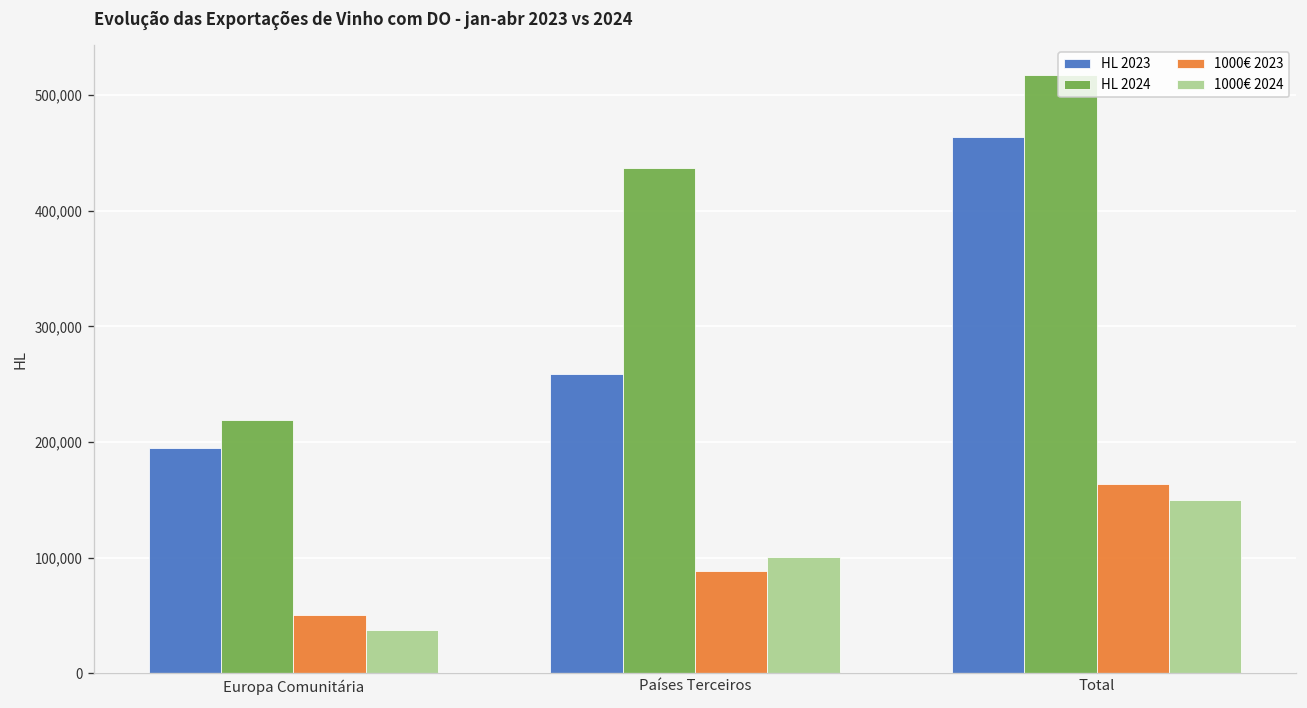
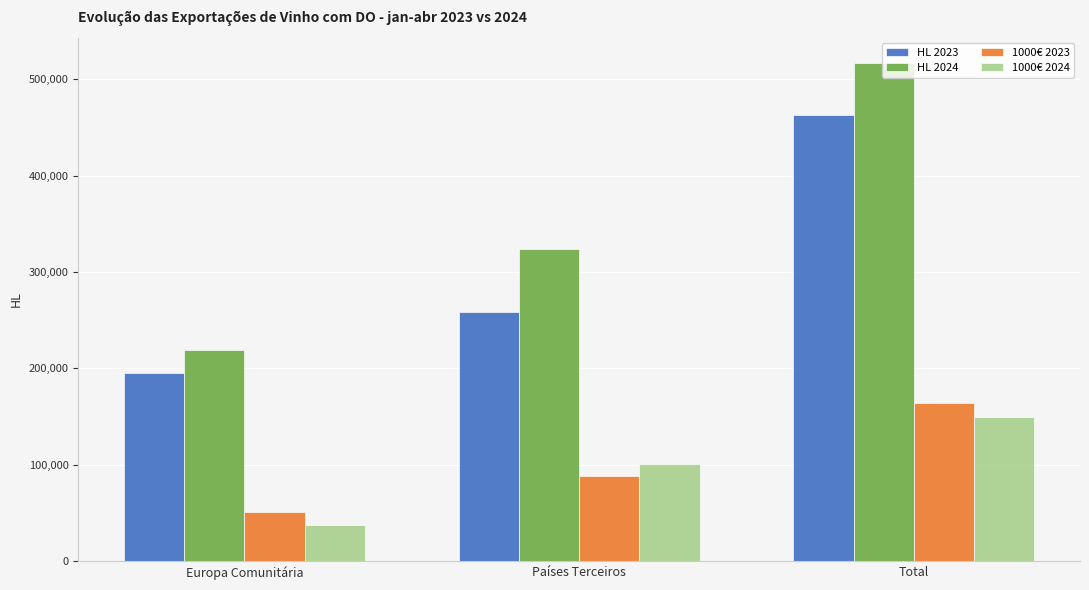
HL 2024, Países Terceiros: 440,000 -> 320,000
